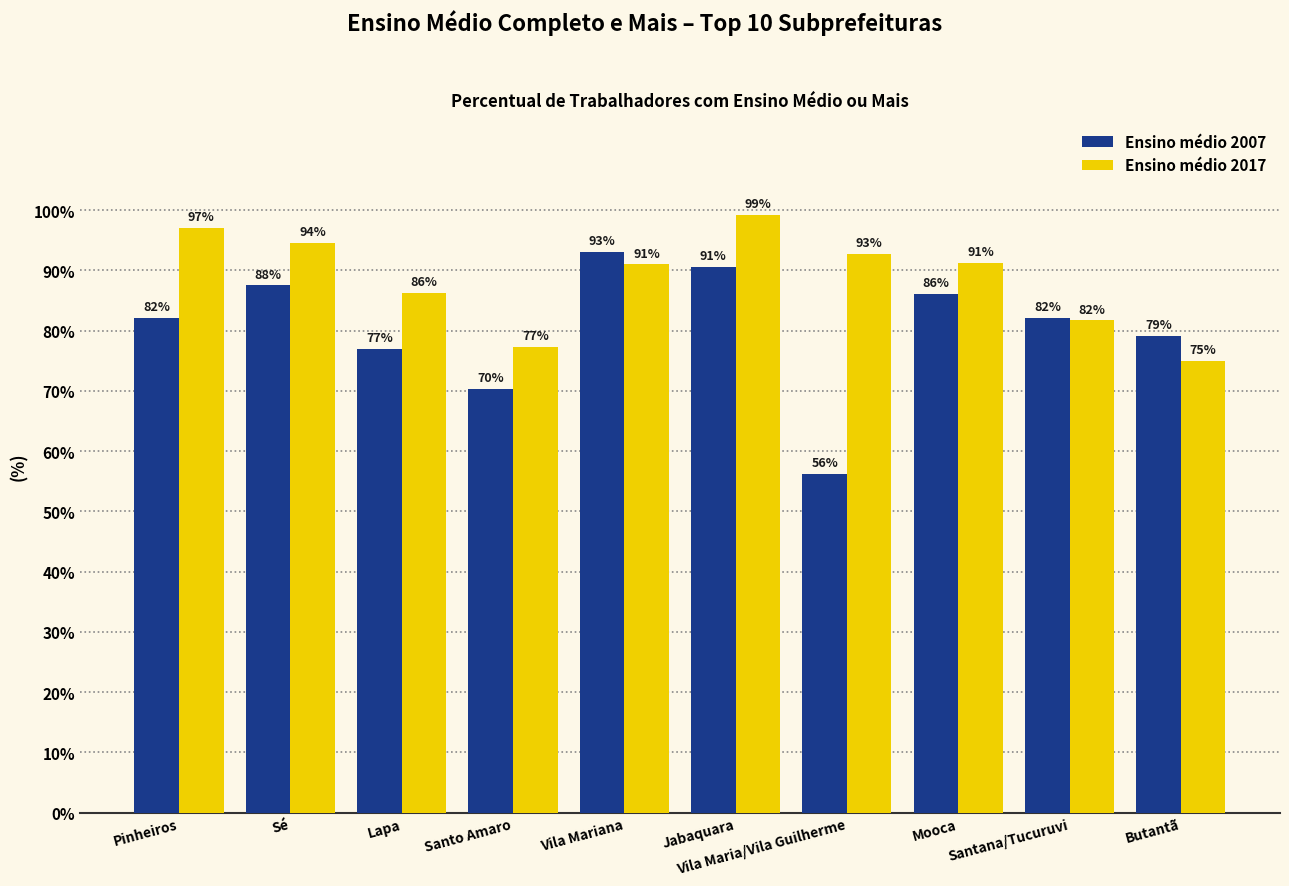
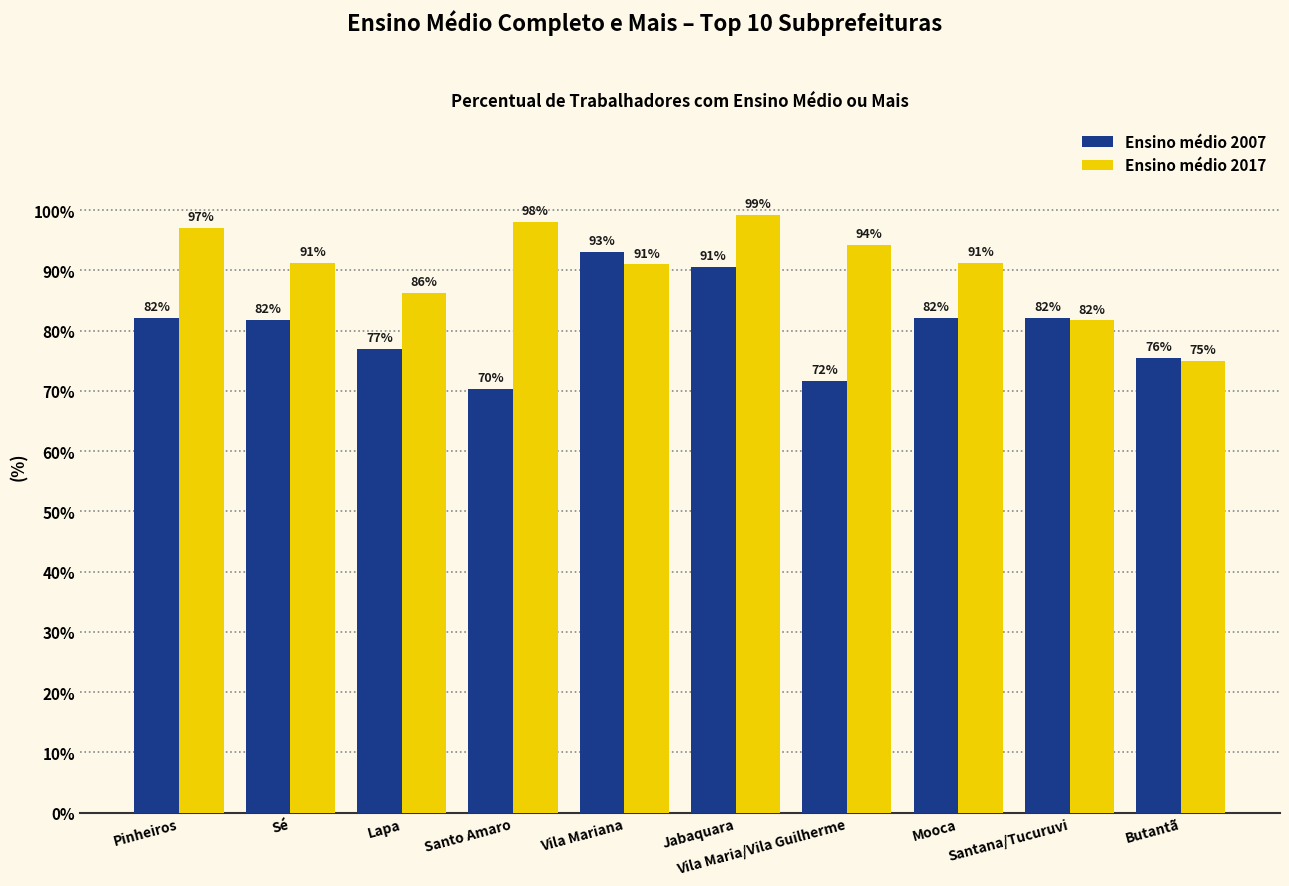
Ensino médio 2007, Sé: 88% -> 82%
Ensino médio 2017, Sé: 94% -> 91%
Ensino médio 2017, Santo Amaro: 77% -> 98%
Ensino médio 2007, Vila Maria/Vila Guilherme: 56% -> 72%
Ensino médio 2017, Vila Maria/Vila Guilherme: 93% -> 94%
Ensino médio 2007, Mooca: 86% -> 82%
Ensino médio 2007, Butantã: 79% -> 76%
